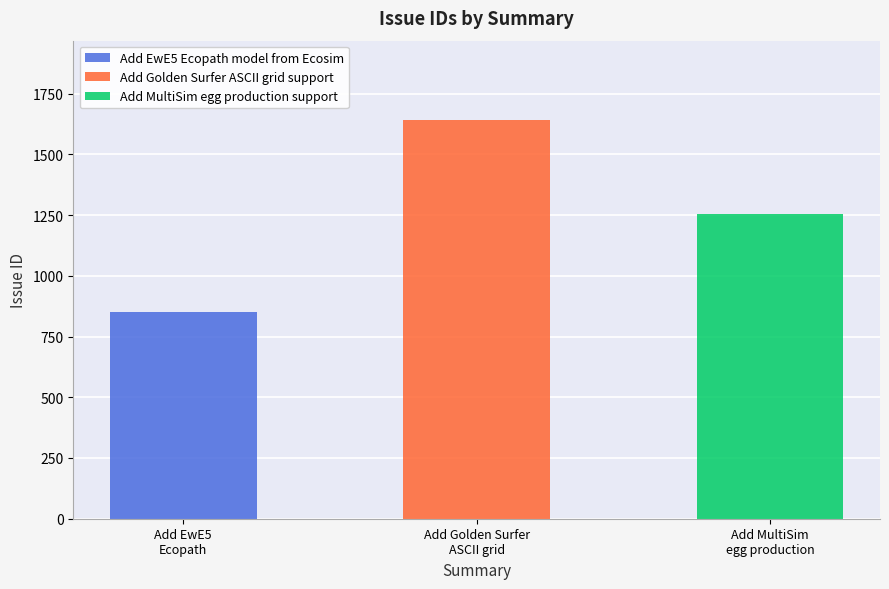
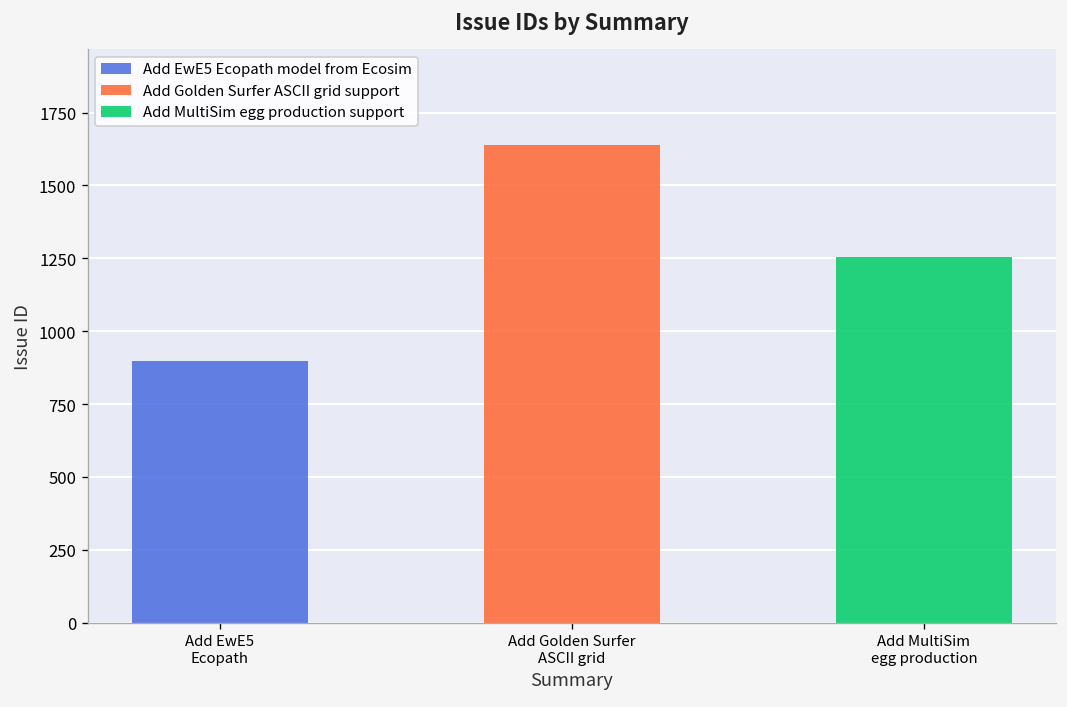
Add EwE5 Ecopath: 850 -> 900
